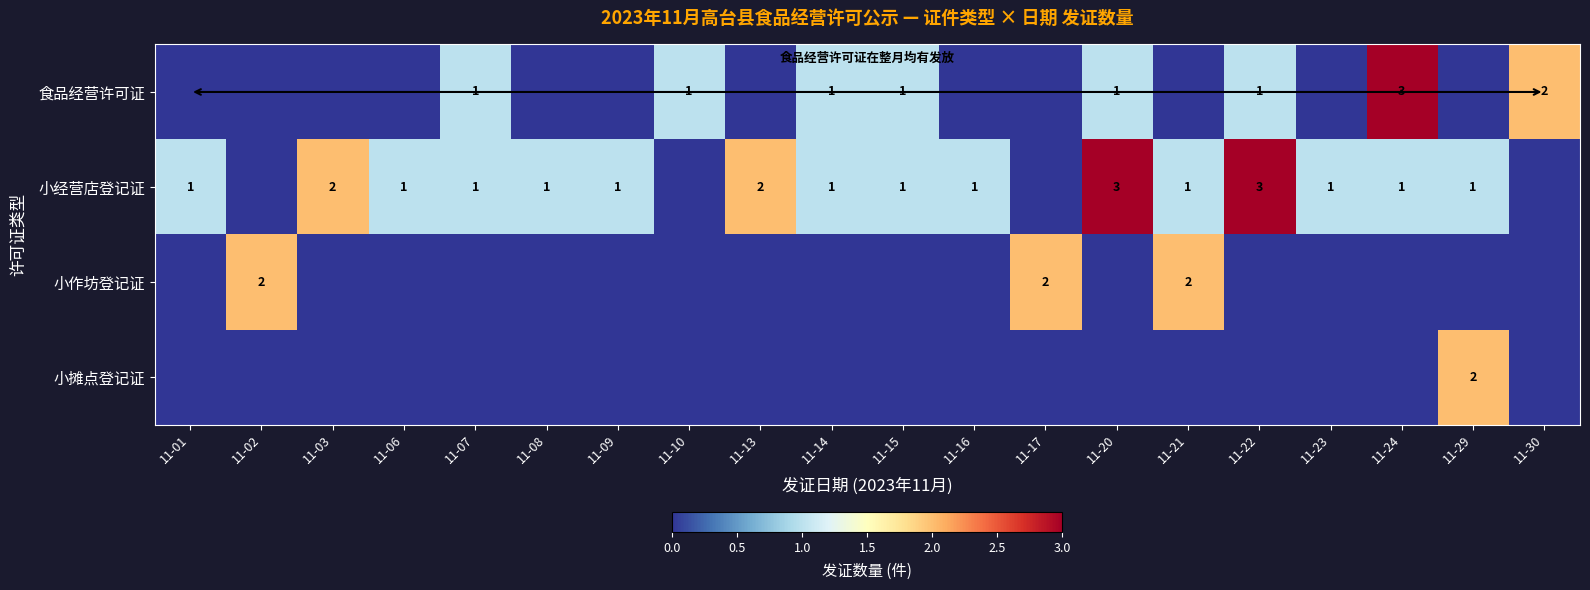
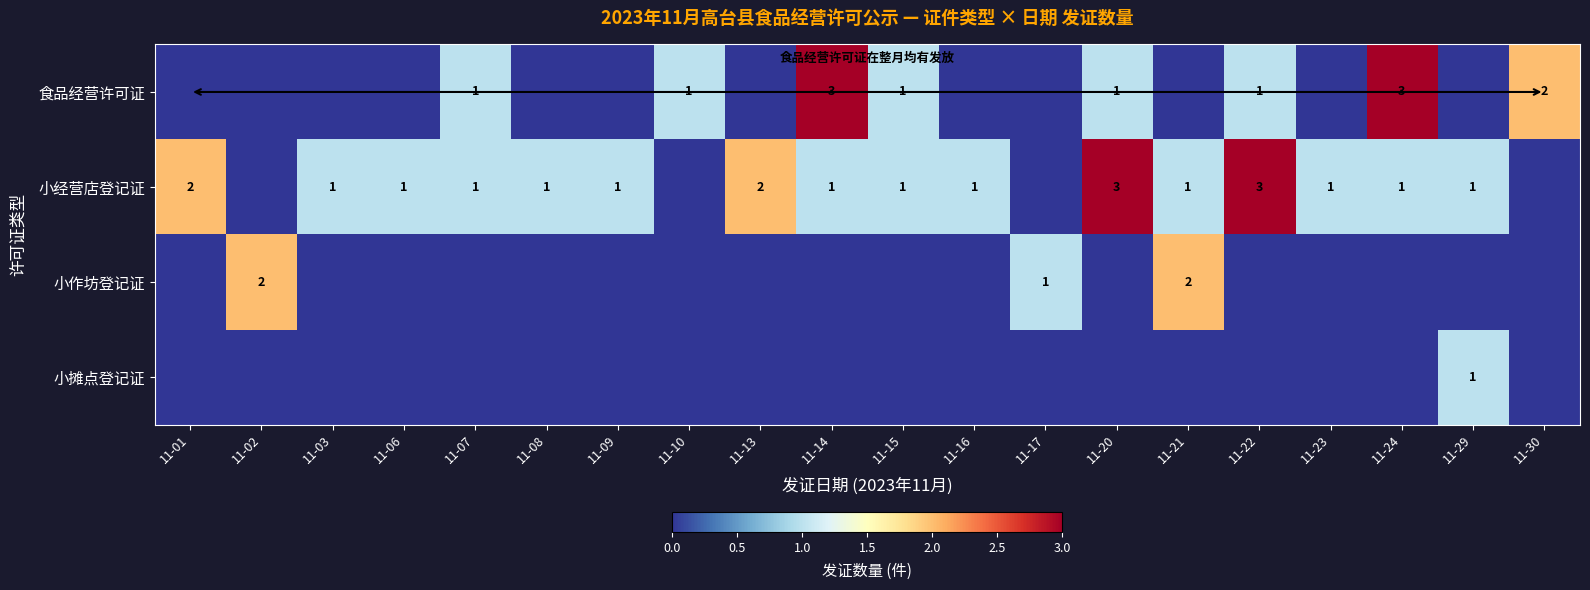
食品经营许可证, 11-14: 1 -> 3
小经营店登记证, 11-01: 1 -> 2
小经营店登记证, 11-03: 2 -> 1
小作坊登记证, 11-17: 2 -> 1
小摊点登记证, 11-29: 2 -> 1
